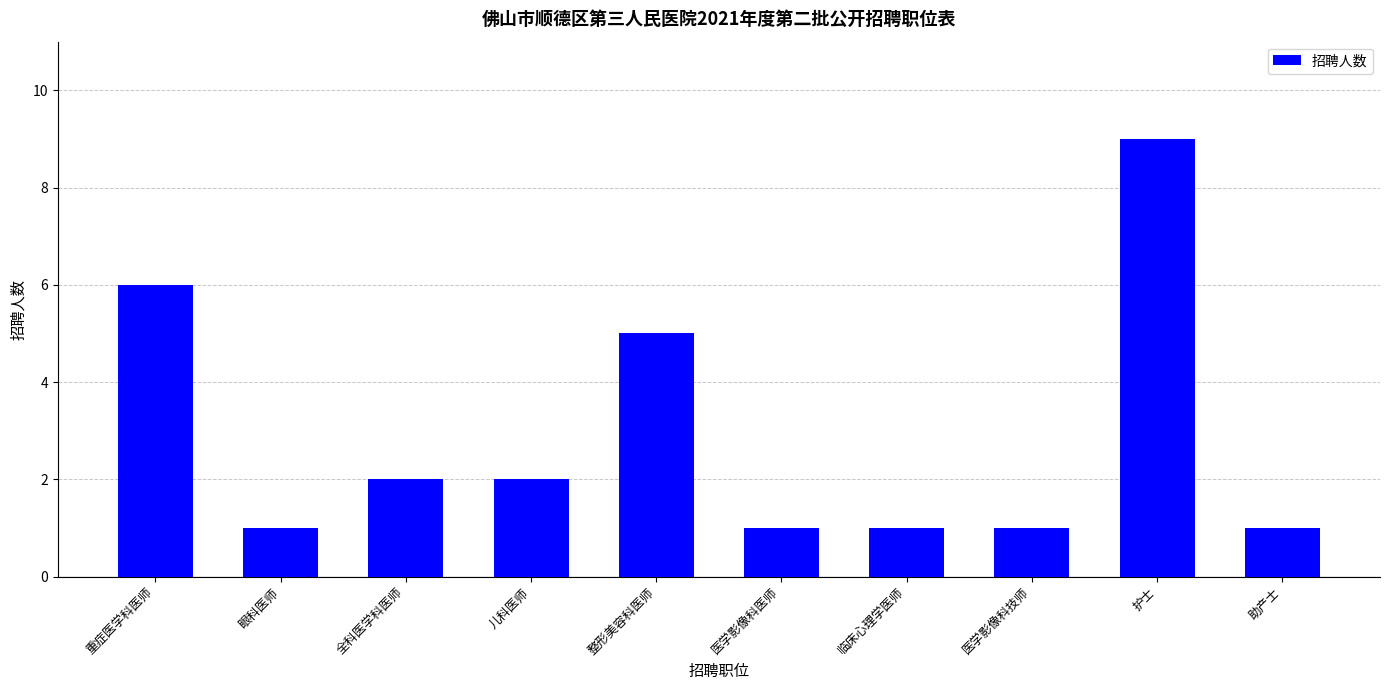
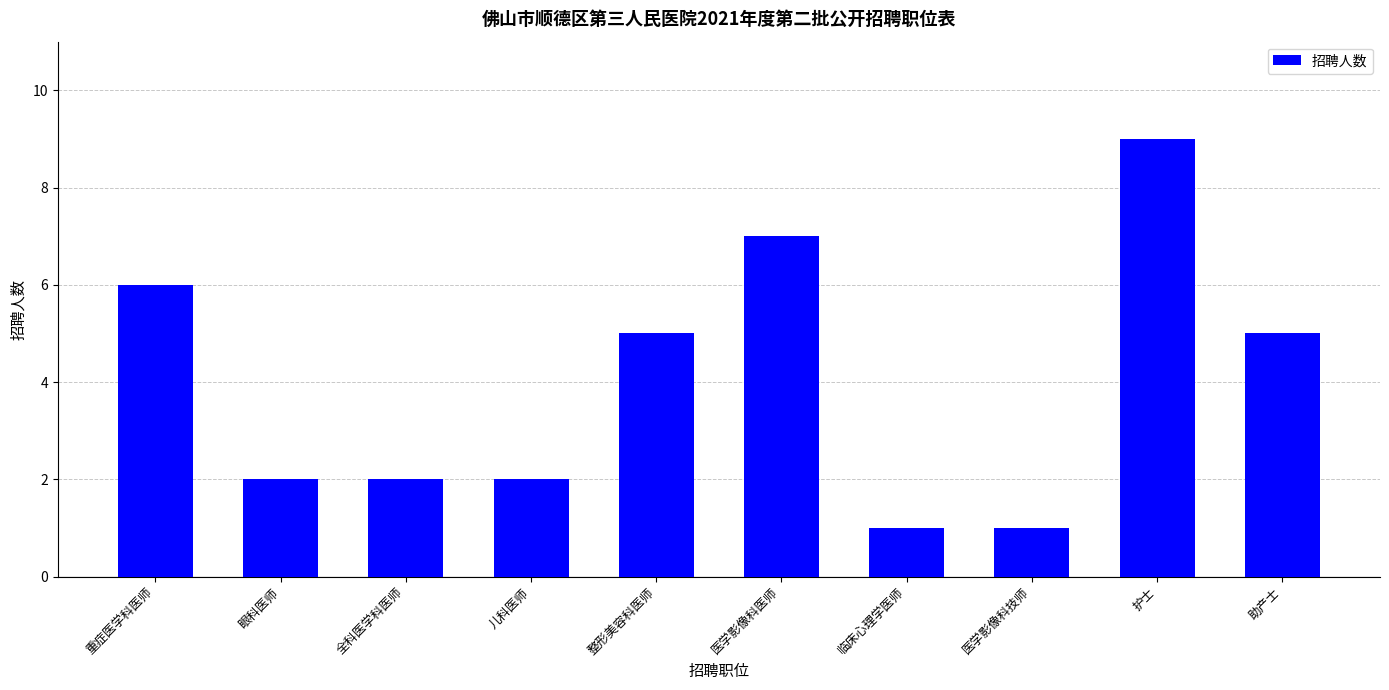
眼科医师: 1 -> 2
医学影像科医师: 1 -> 7
助产士: 1 -> 5
